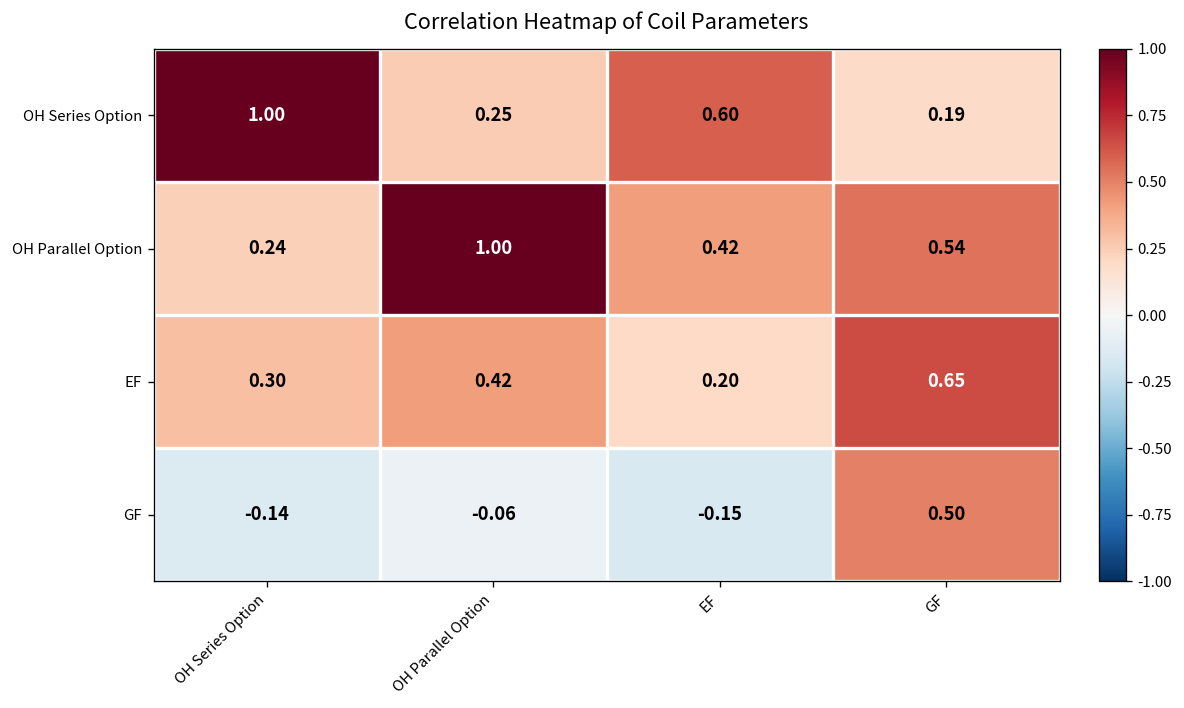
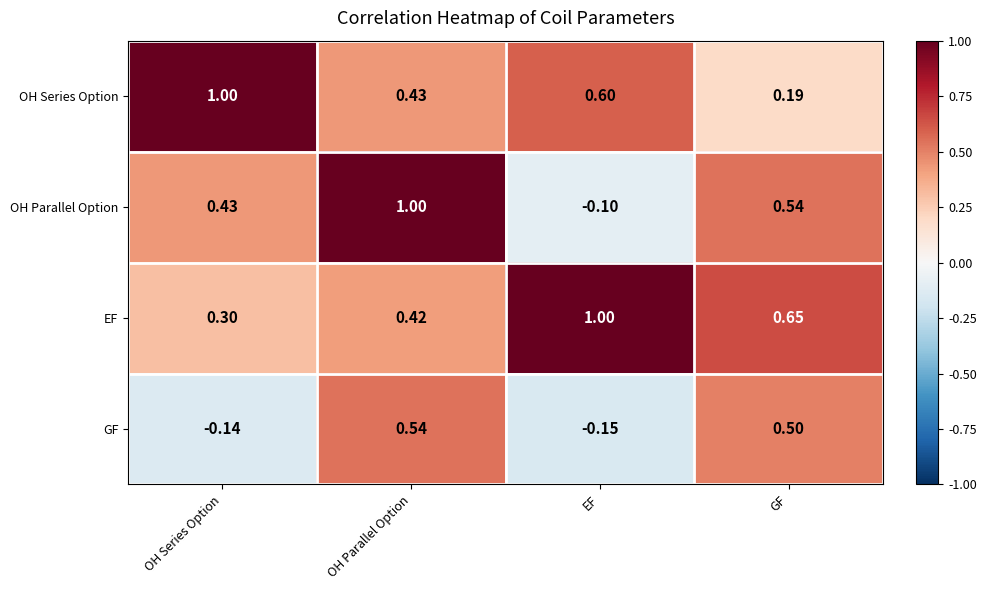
OH Series Option, OH Parallel Option: 0.25 -> 0.43
OH Parallel Option, OH Series Option: 0.24 -> 0.43
OH Parallel Option, EF: 0.42 -> -0.10
EF, EF: 0.20 -> 1.00
GF, OH Parallel Option: -0.06 -> 0.54
